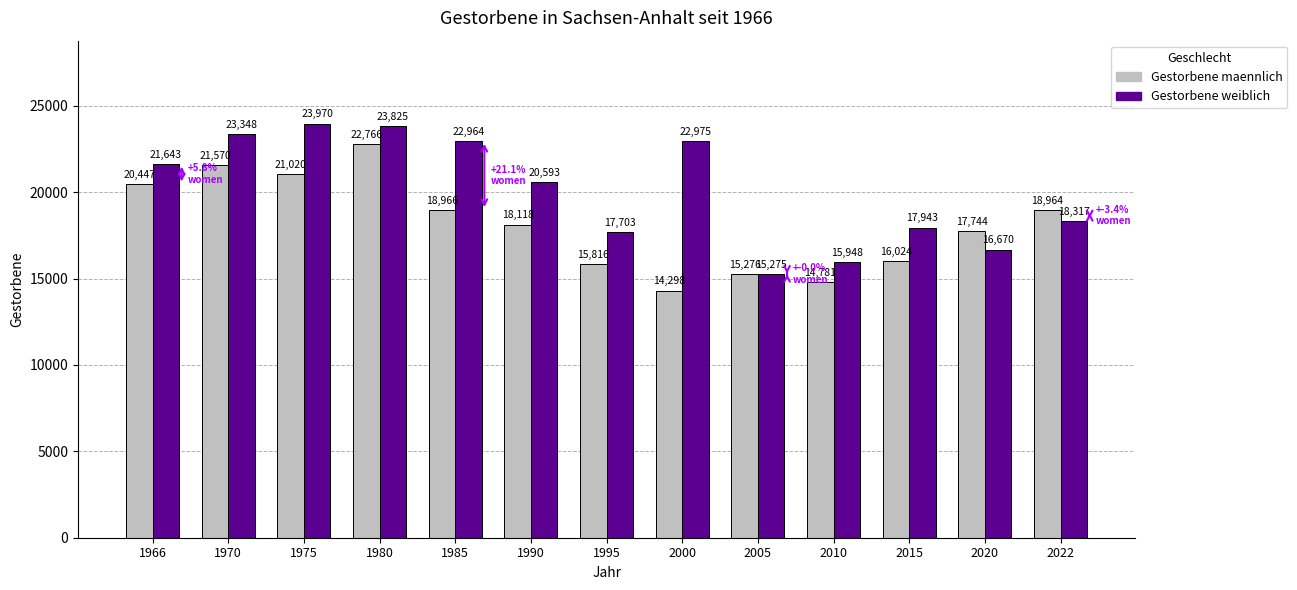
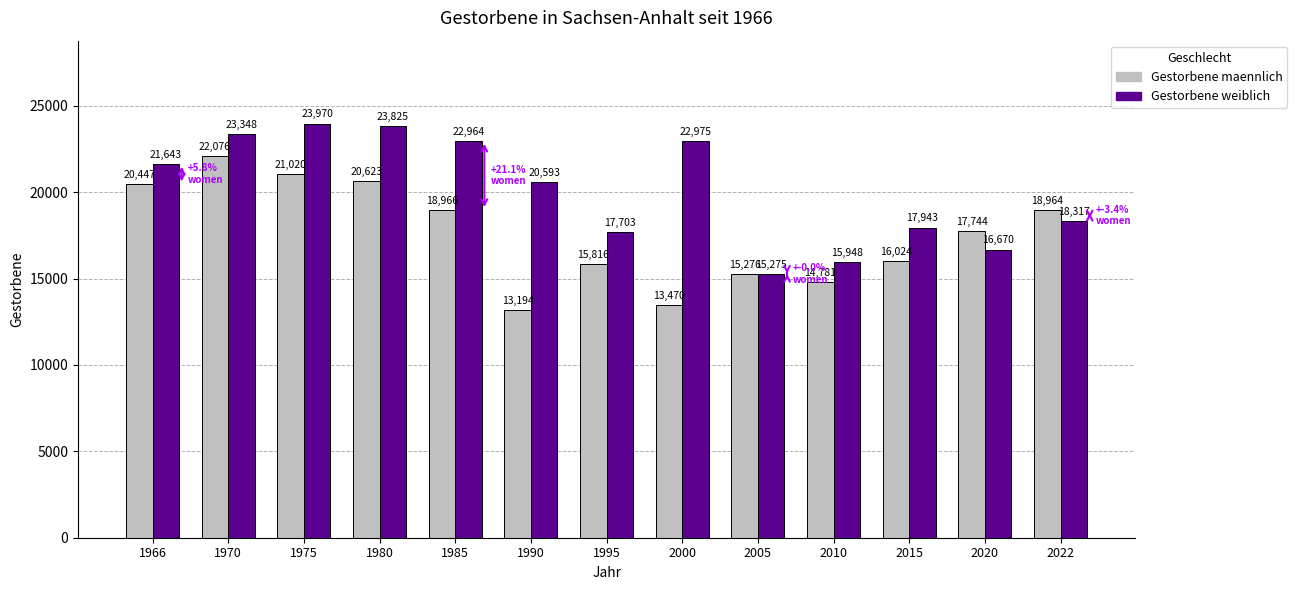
Gestorbene maennlich, 1970: 21,570 -> 22,076
Gestorbene maennlich, 1980: 22,766 -> 20,623
Gestorbene maennlich, 1990: 18,118 -> 13,194
Gestorbene maennlich, 2000: 14,298 -> 13,470
